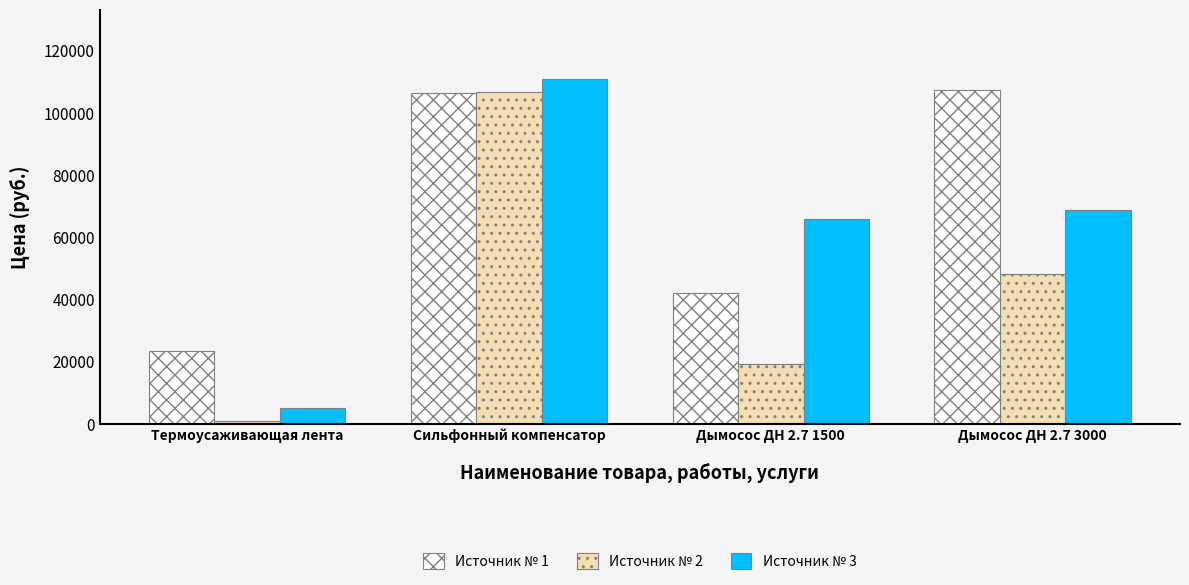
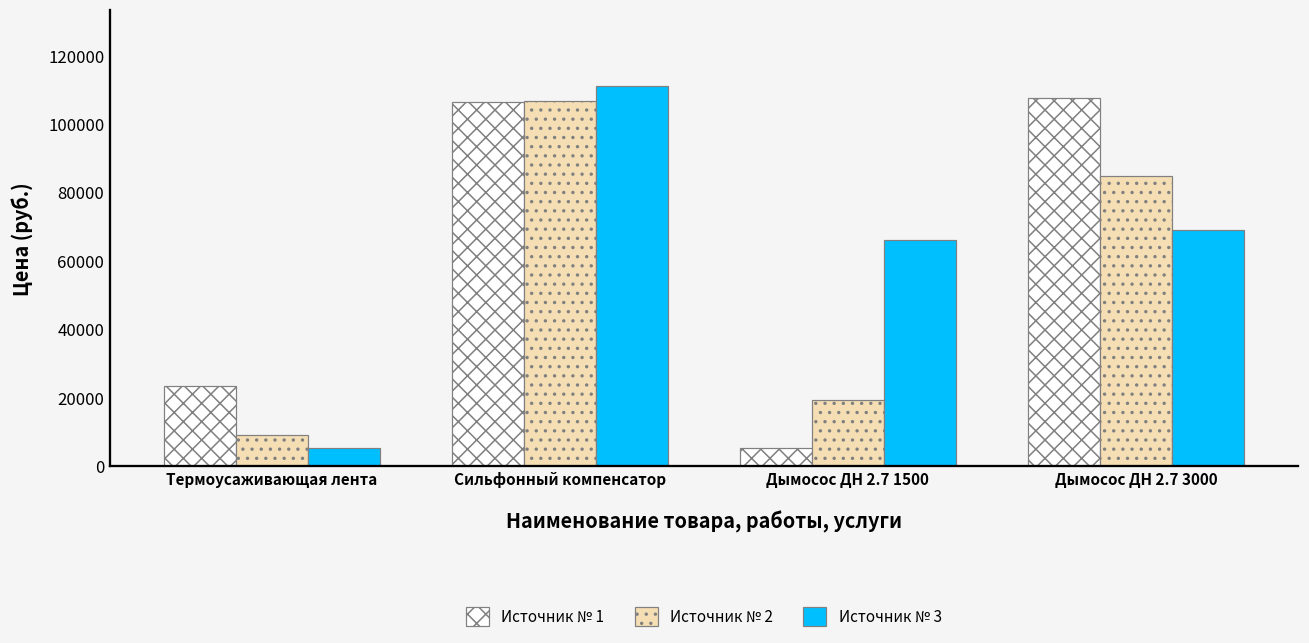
Источник № 2, Термоусаживающая лента: 1000 -> 9000
Источник № 1, Дымосос ДН 2.7 1500: 42000 -> 5000
Источник № 2, Дымосос ДН 2.7 3000: 48000 -> 85000
